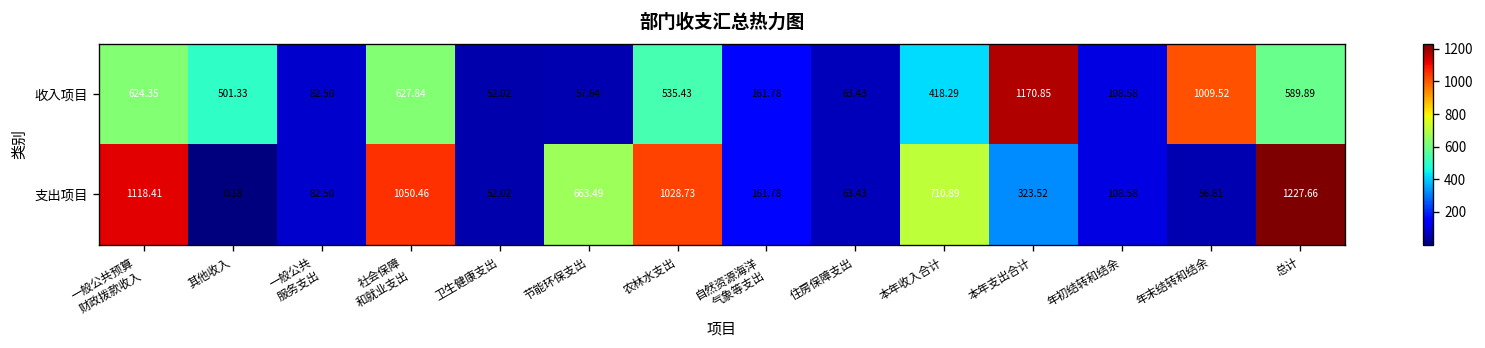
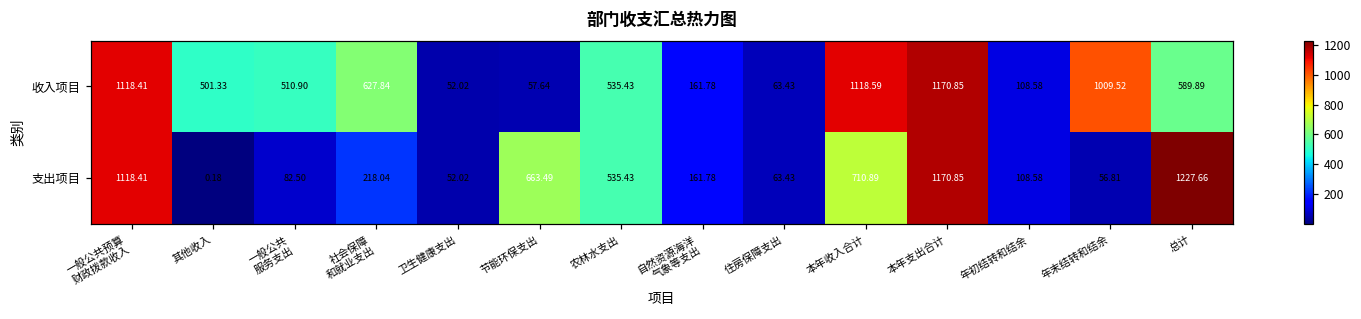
收入项目, 一般公共预算 财政拨款收入: 624.35 -> 1118.41
收入项目, 一般公共 服务支出: 82.50 -> 510.90
收入项目, 本年收入合计: 418.29 -> 1118.59
支出项目, 社会保障 和就业支出: 1050.46 -> 218.04
支出项目, 农林水支出: 1028.73 -> 535.43
支出项目, 本年支出合计: 323.52 -> 1170.85
